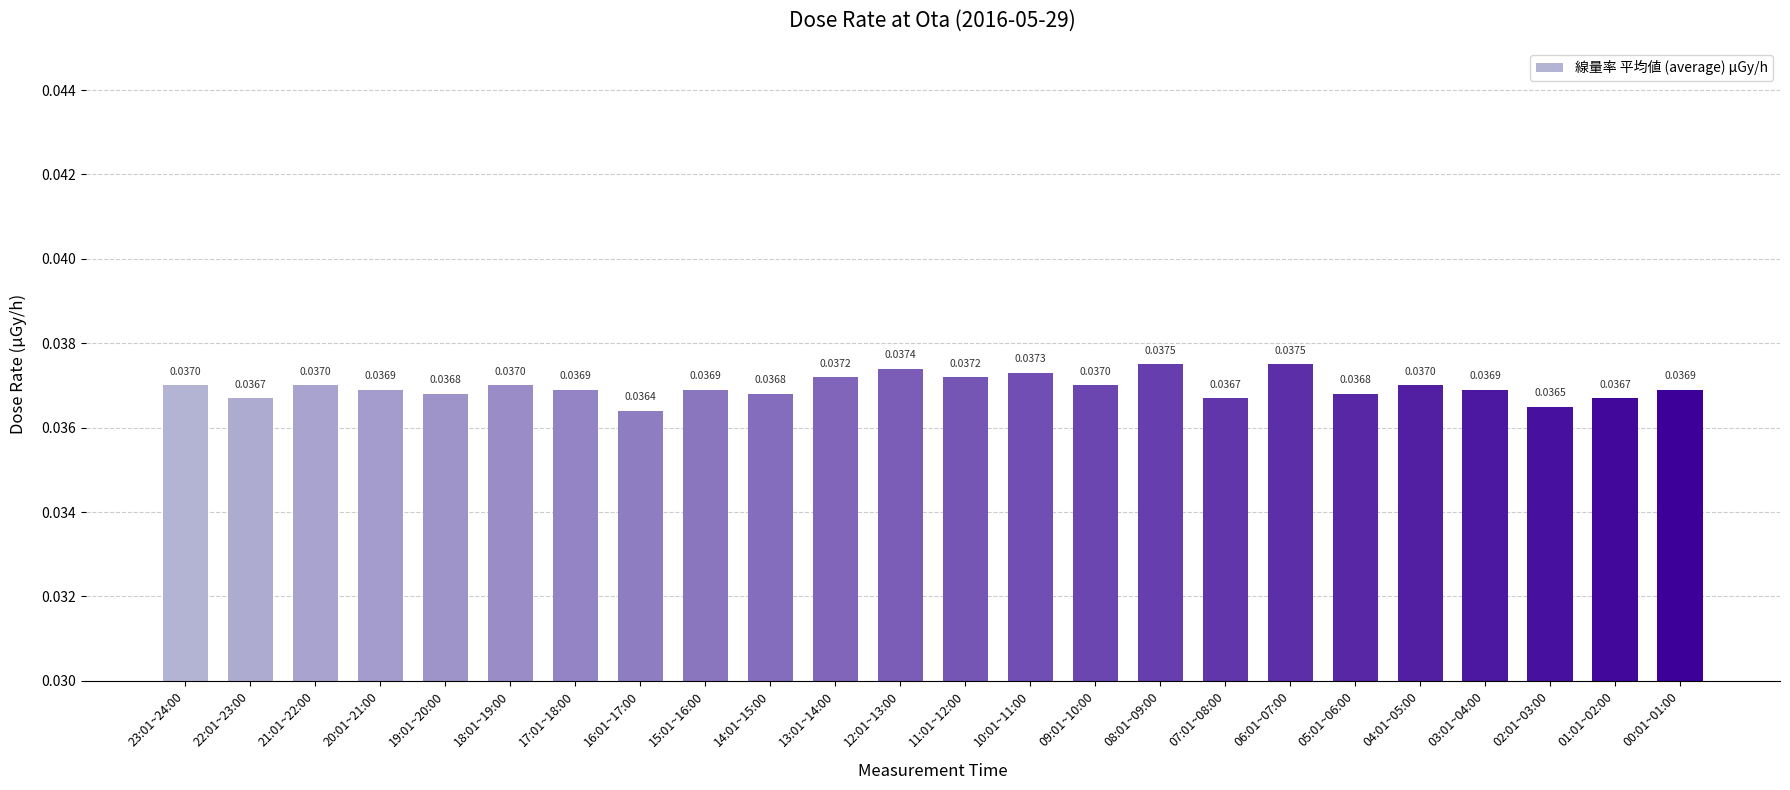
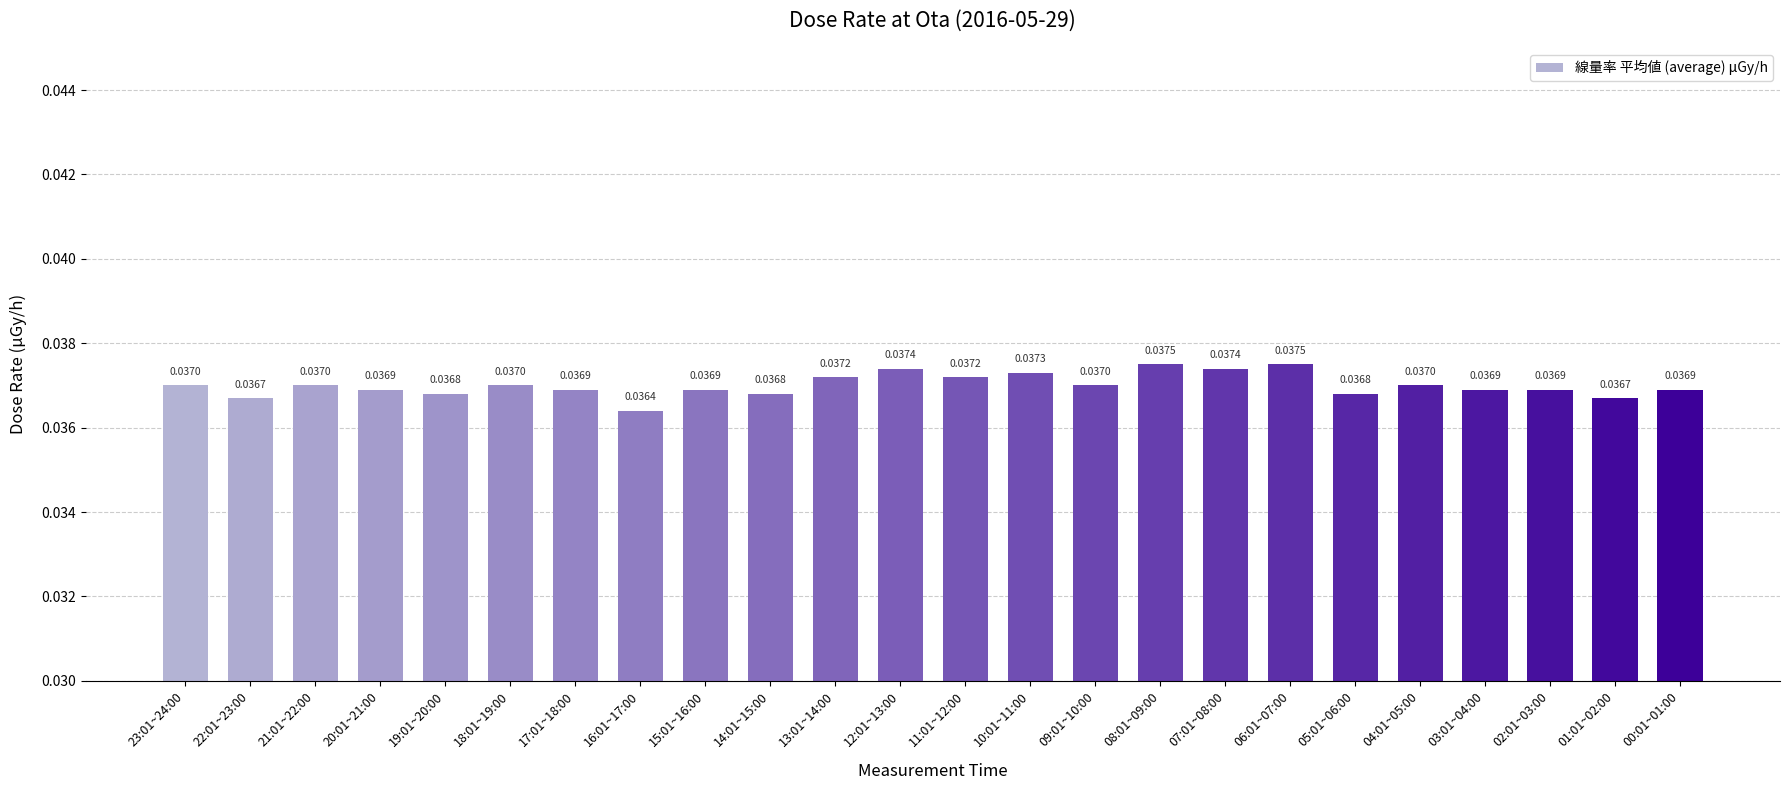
07:01~08:00: 0.0367 -> 0.0374
02:01~03:00: 0.0365 -> 0.0369
